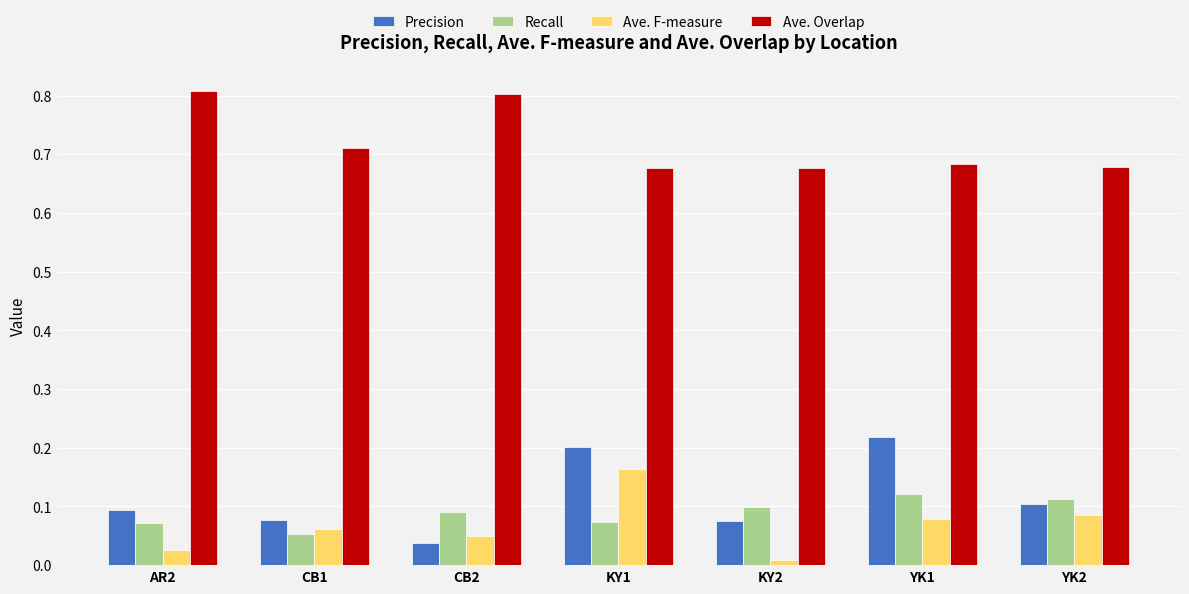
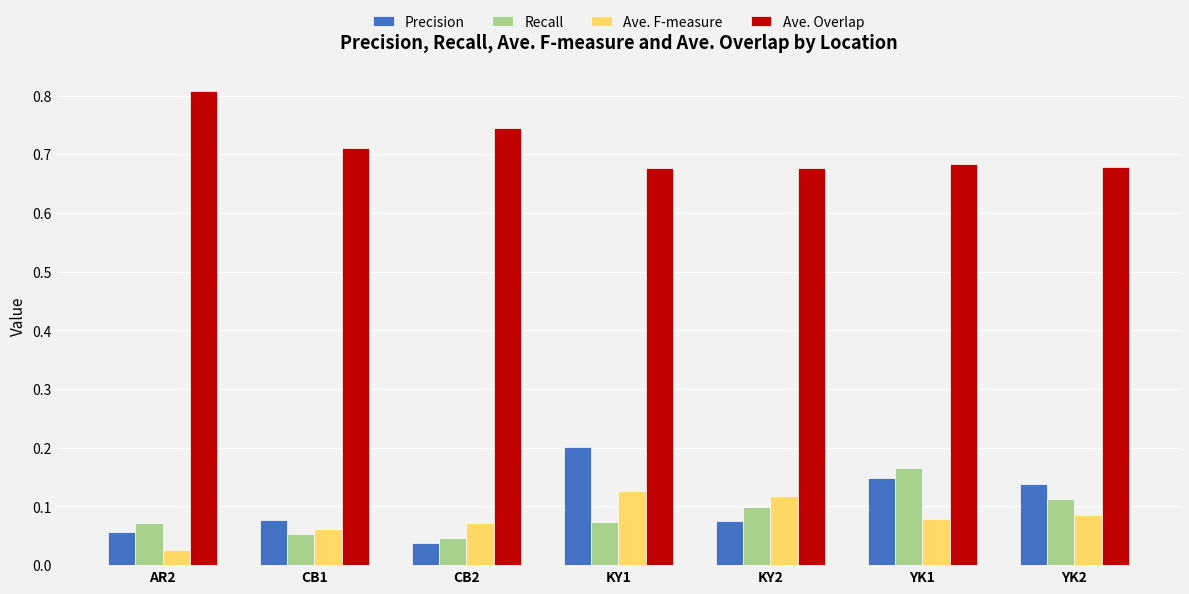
Precision, AR2: 0.09 -> 0.06
Recall, CB2: 0.09 -> 0.05
Ave. F-measure, CB2: 0.05 -> 0.07
Ave. Overlap, CB2: 0.80 -> 0.74
Ave. F-measure, KY1: 0.16 -> 0.13
Ave. F-measure, KY2: 0.01 -> 0.12
Precision, YK1: 0.22 -> 0.15
Recall, YK1: 0.12 -> 0.17
Precision, YK2: 0.10 -> 0.14
